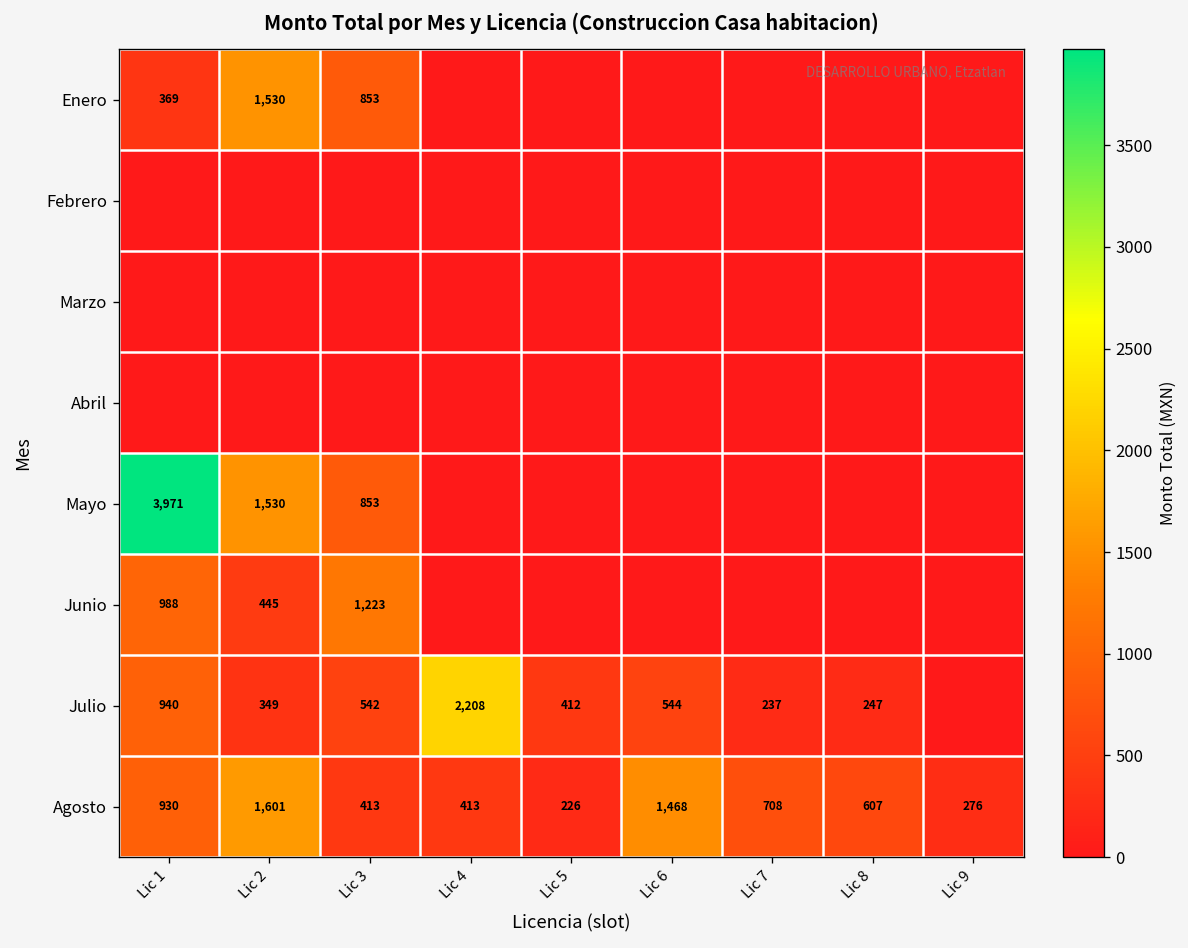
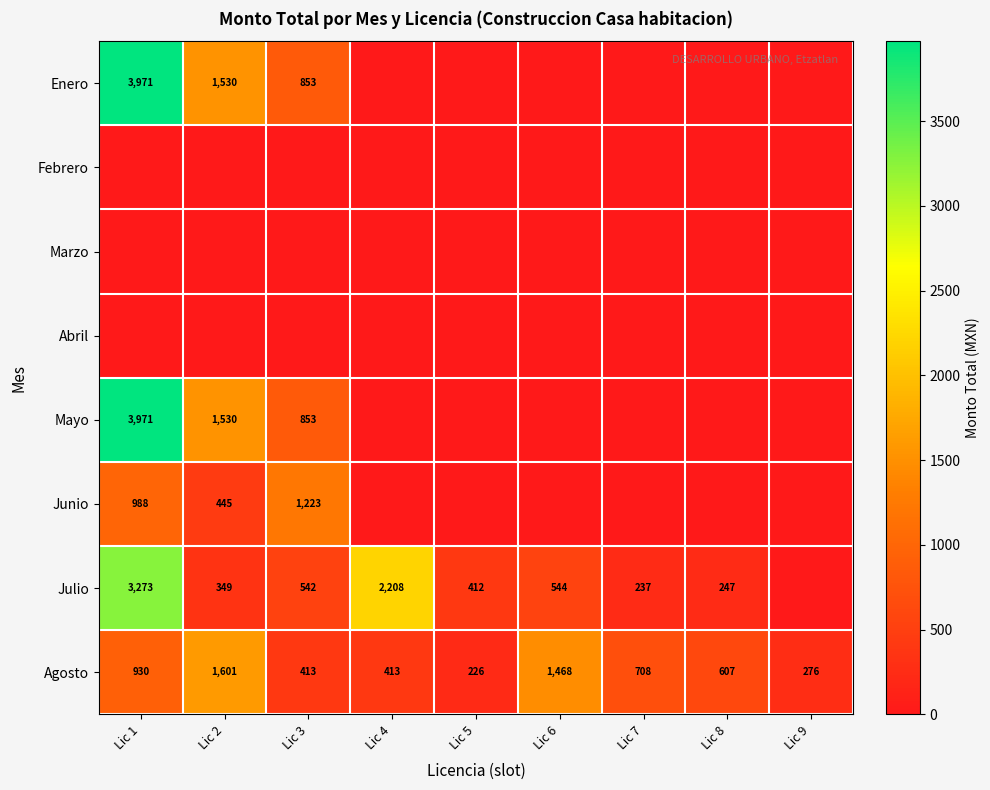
Enero, Lic 1: 369 -> 3,971
Julio, Lic 1: 940 -> 3,273
